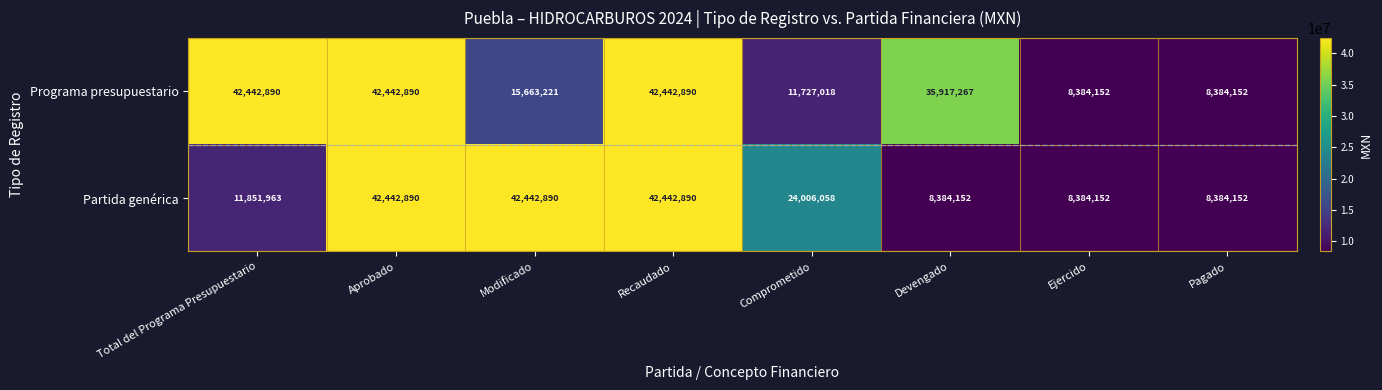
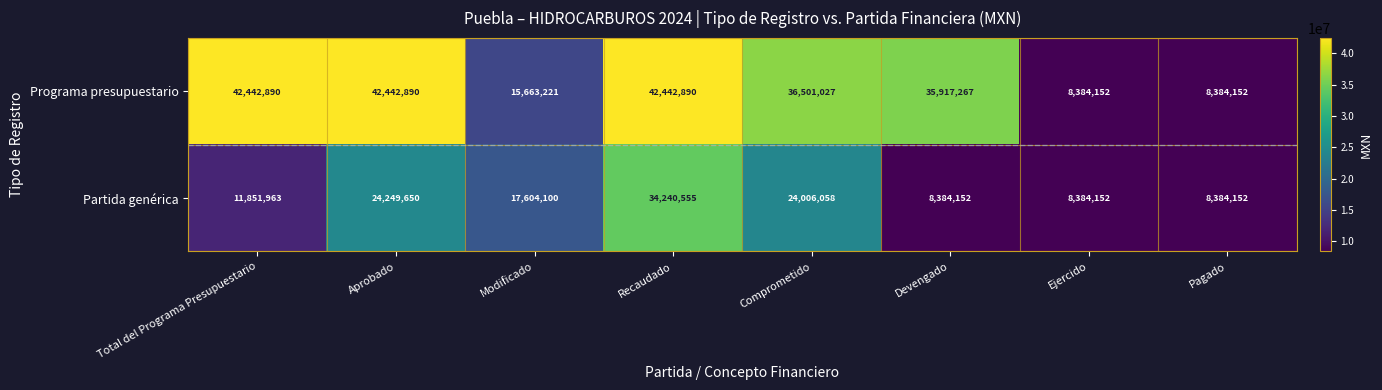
Programa presupuestario, Comprometido: 11,727,018 -> 36,501,027
Partida genérica, Aprobado: 42,442,890 -> 24,249,650
Partida genérica, Modificado: 42,442,890 -> 17,604,100
Partida genérica, Recaudado: 42,442,890 -> 34,240,555
